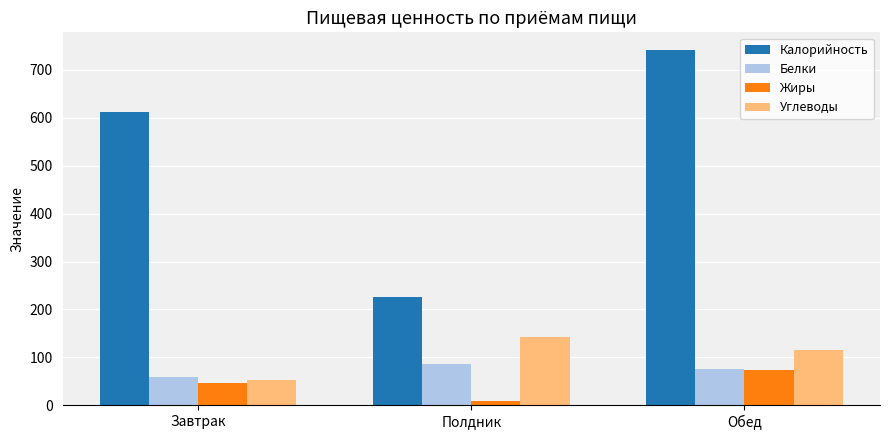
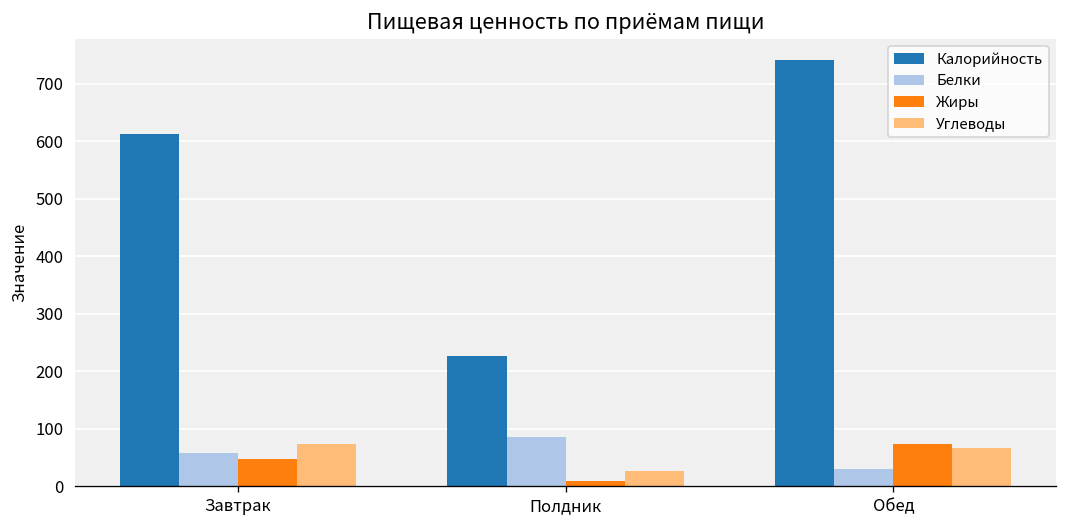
Углеводы, Завтрак: 50 -> 70
Углеводы, Полдник: 140 -> 30
Белки, Обед: 80 -> 30
Углеводы, Обед: 110 -> 70
